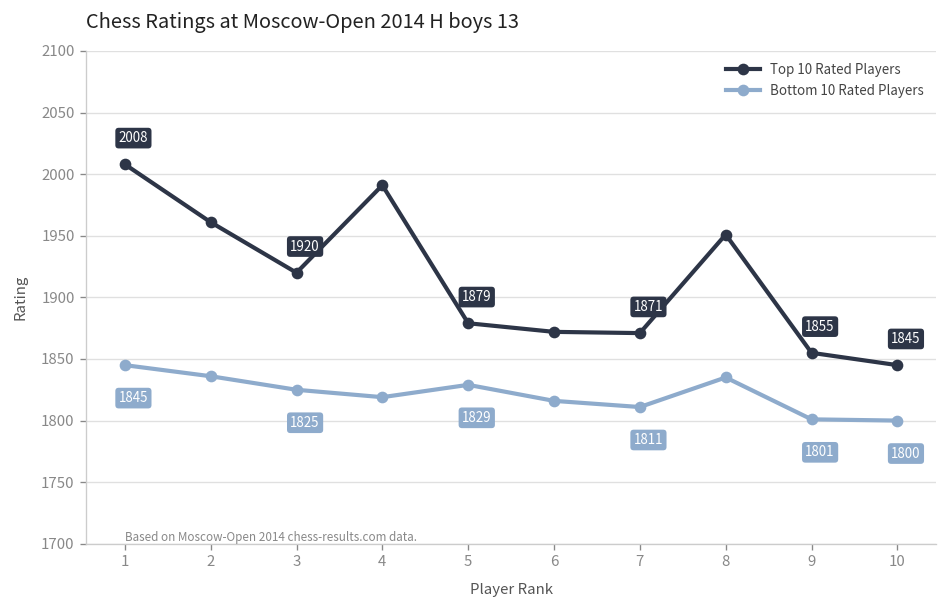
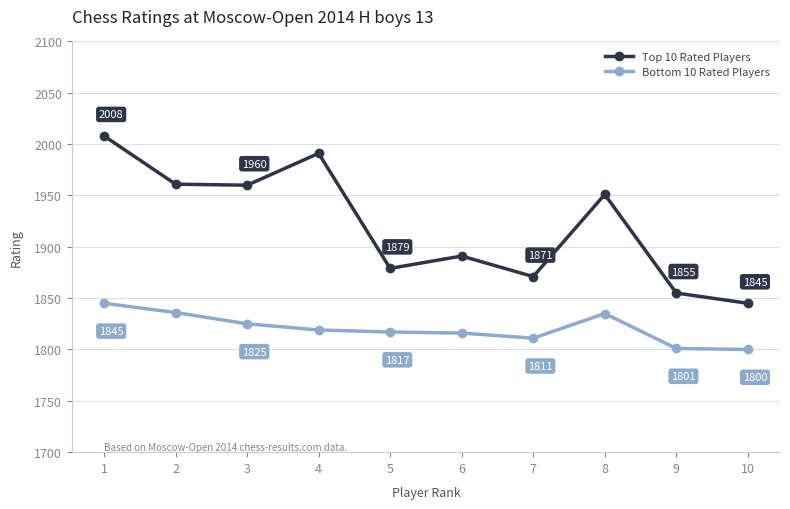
Top 10 Rated Players, 3: 1920 -> 1960
Bottom 10 Rated Players, 5: 1829 -> 1817
Top 10 Rated Players, 6: 1872 -> 1891
